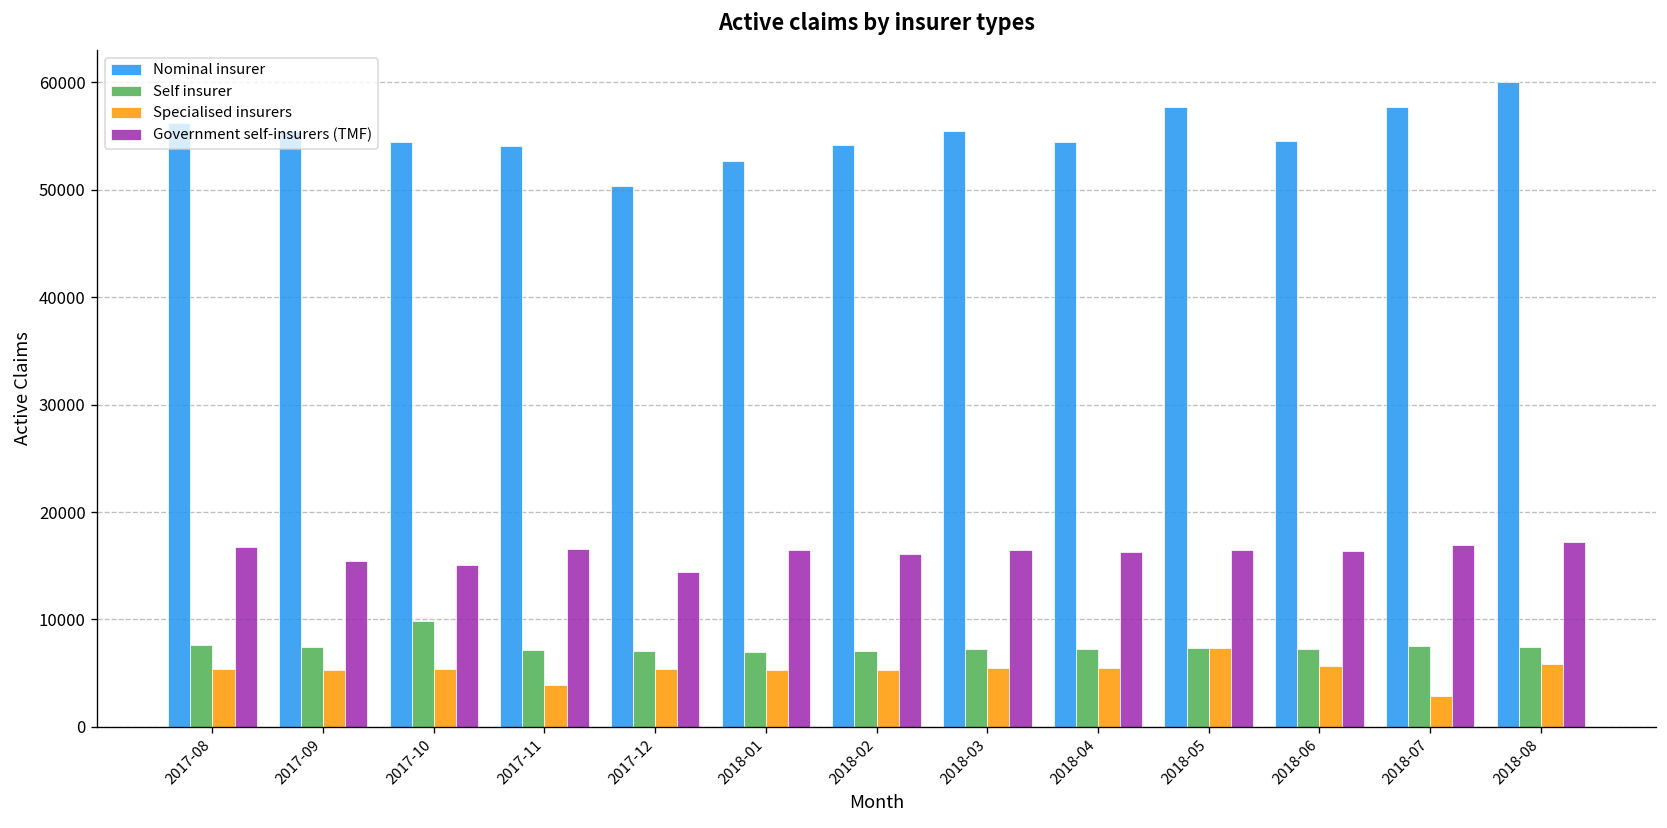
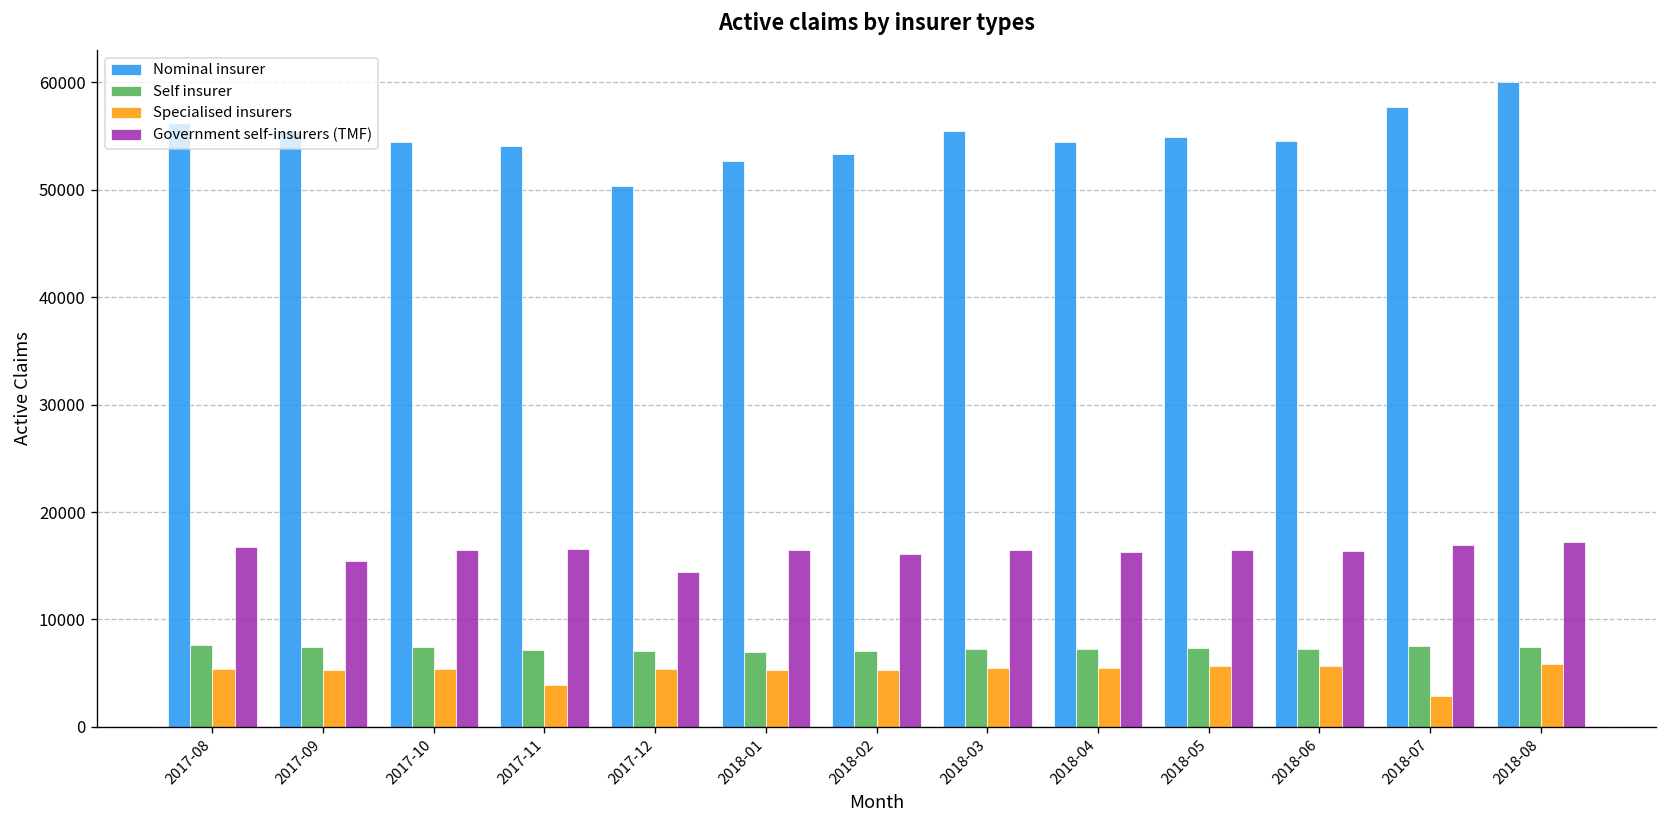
Self insurer, 2017-10: 10000 -> 7000
Government self-insurers (TMF), 2017-10: 15000 -> 16000
Nominal insurer, 2018-02: 54000 -> 53000
Nominal insurer, 2018-05: 58000 -> 55000
Specialised insurers, 2018-05: 7000 -> 6000
